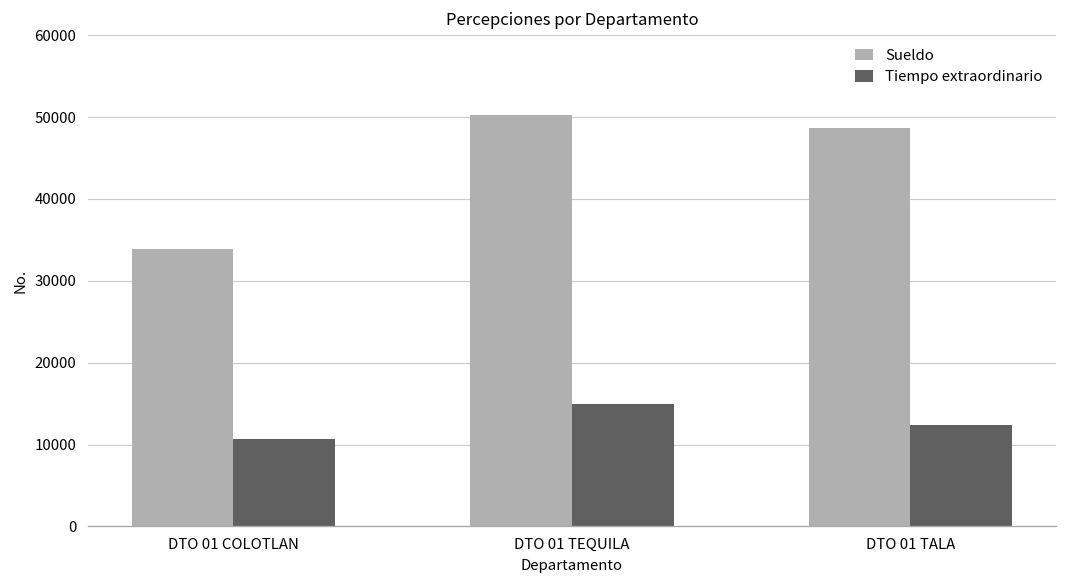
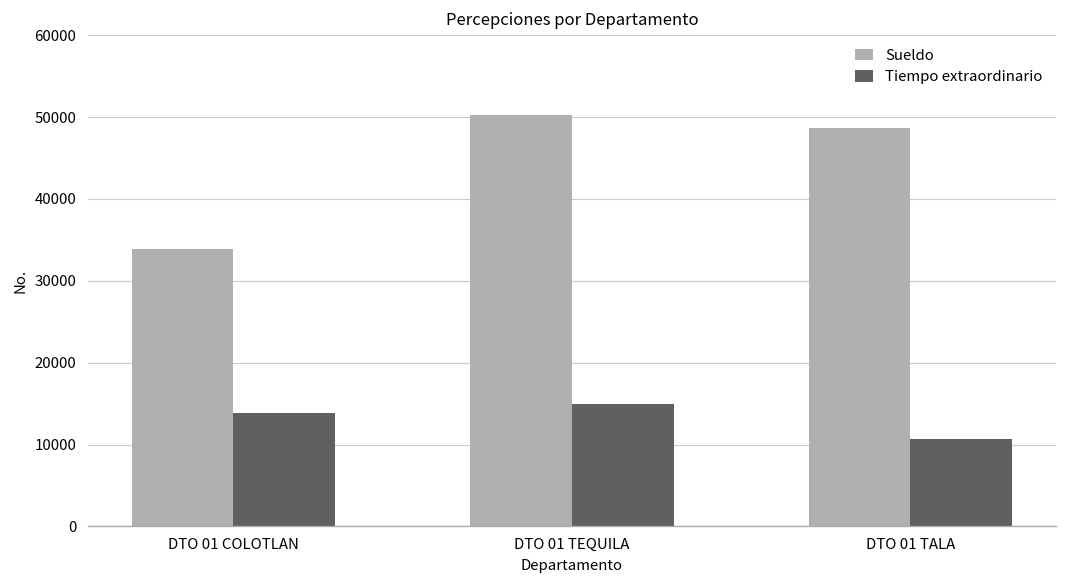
Tiempo extraordinario, DTO 01 COLOTLAN: 11000 -> 14000
Tiempo extraordinario, DTO 01 TALA: 12000 -> 11000
